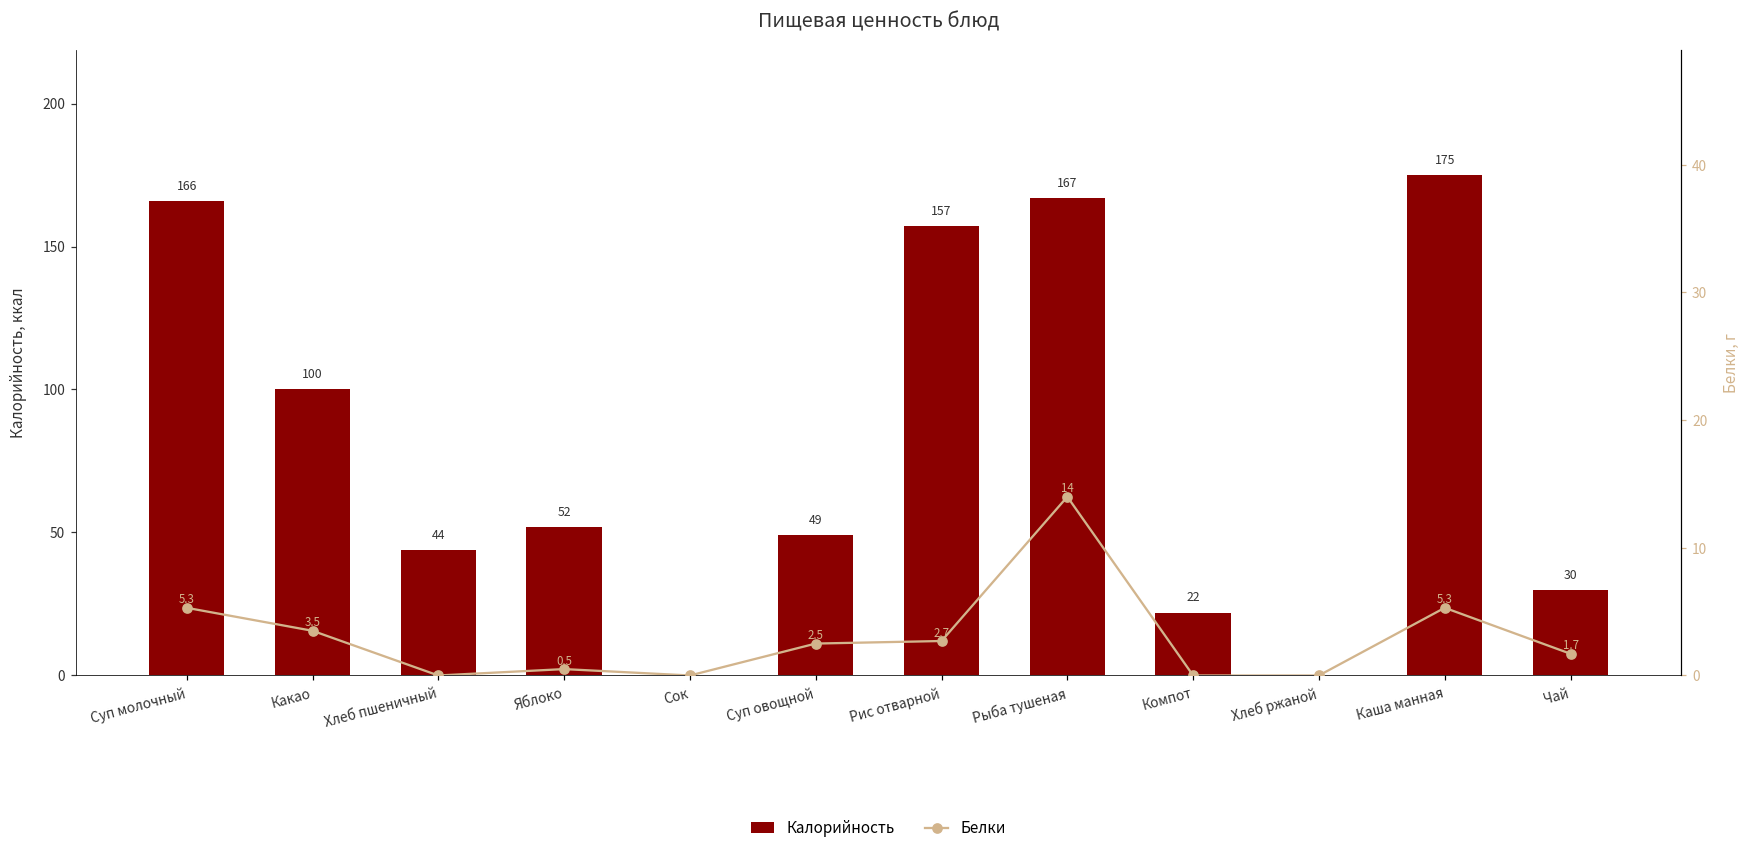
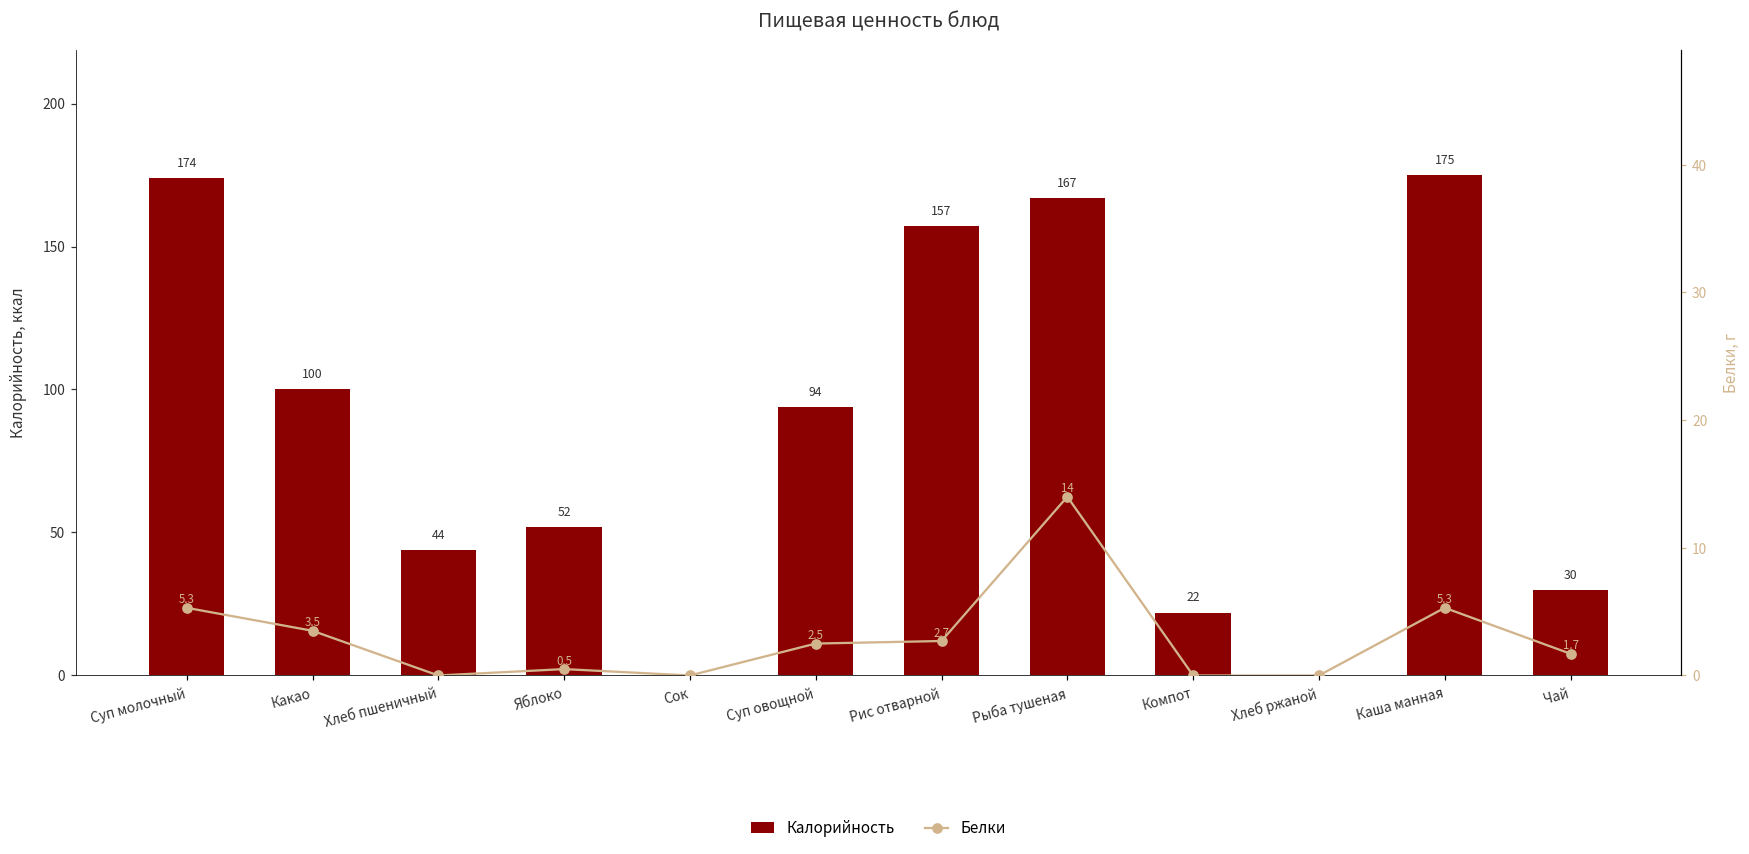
Калорийность, Суп молочный: 166 -> 174
Калорийность, Суп овощной: 49 -> 94
